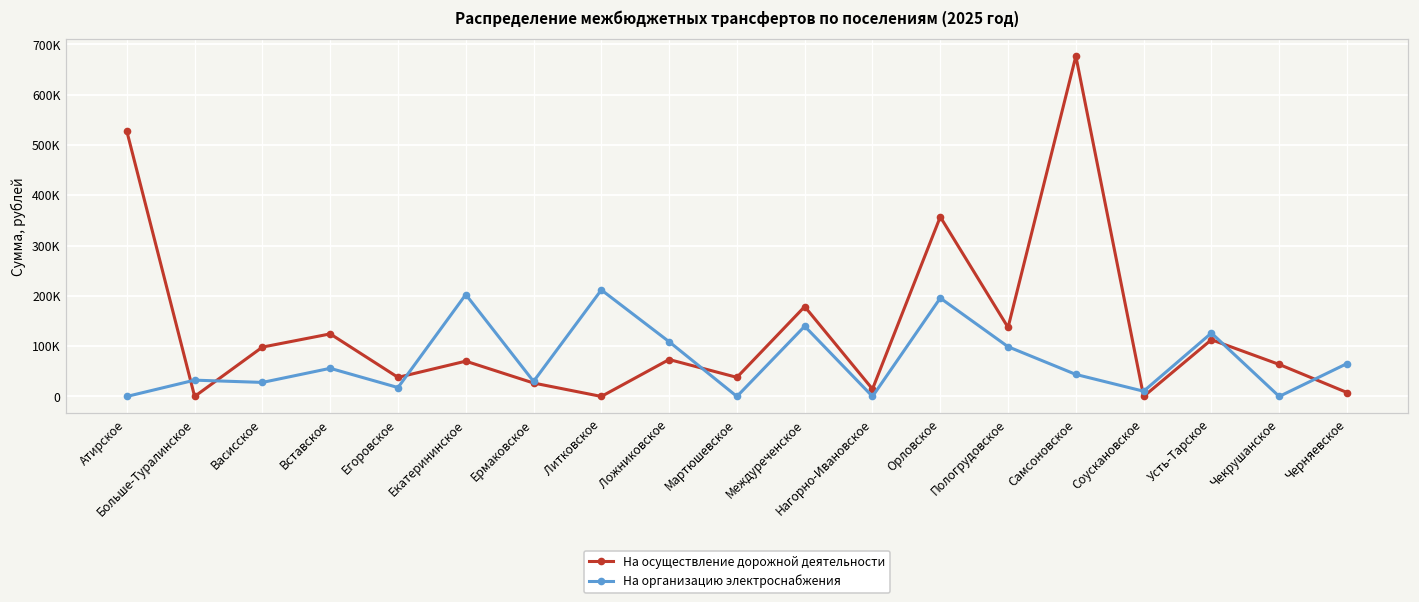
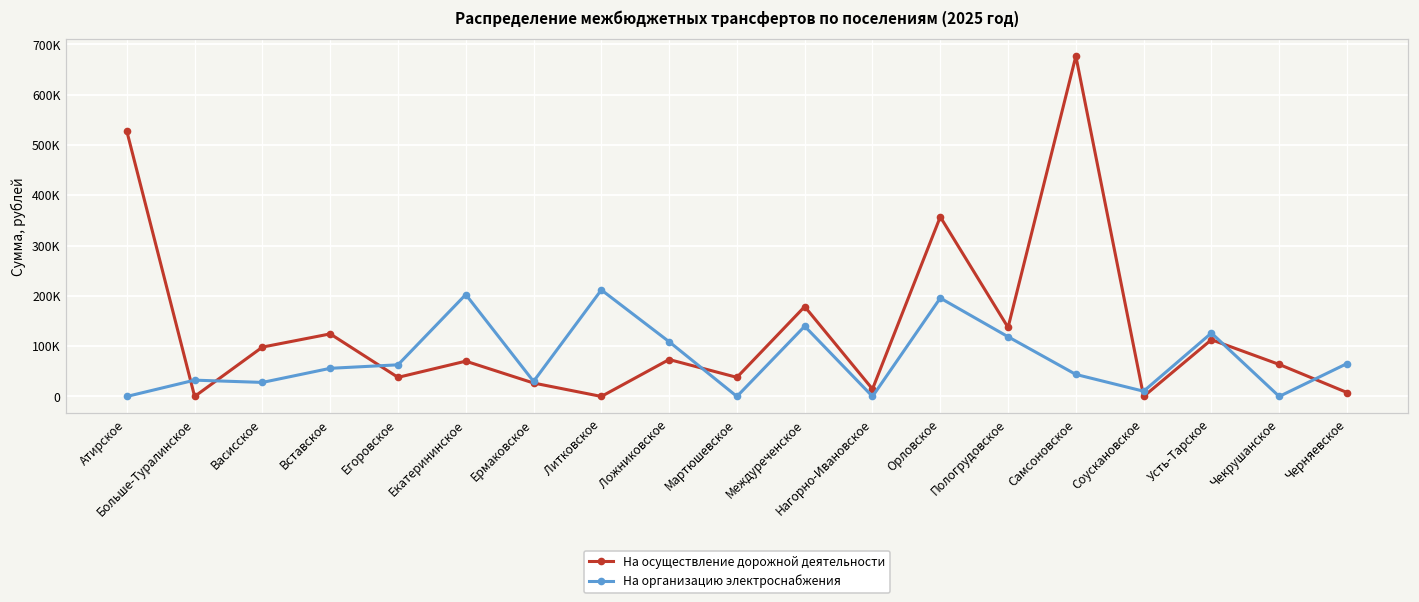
На организацию электроснабжения, Егоровское: 20000 -> 60000
На организацию электроснабжения, Пологрудовское: 100000 -> 120000
